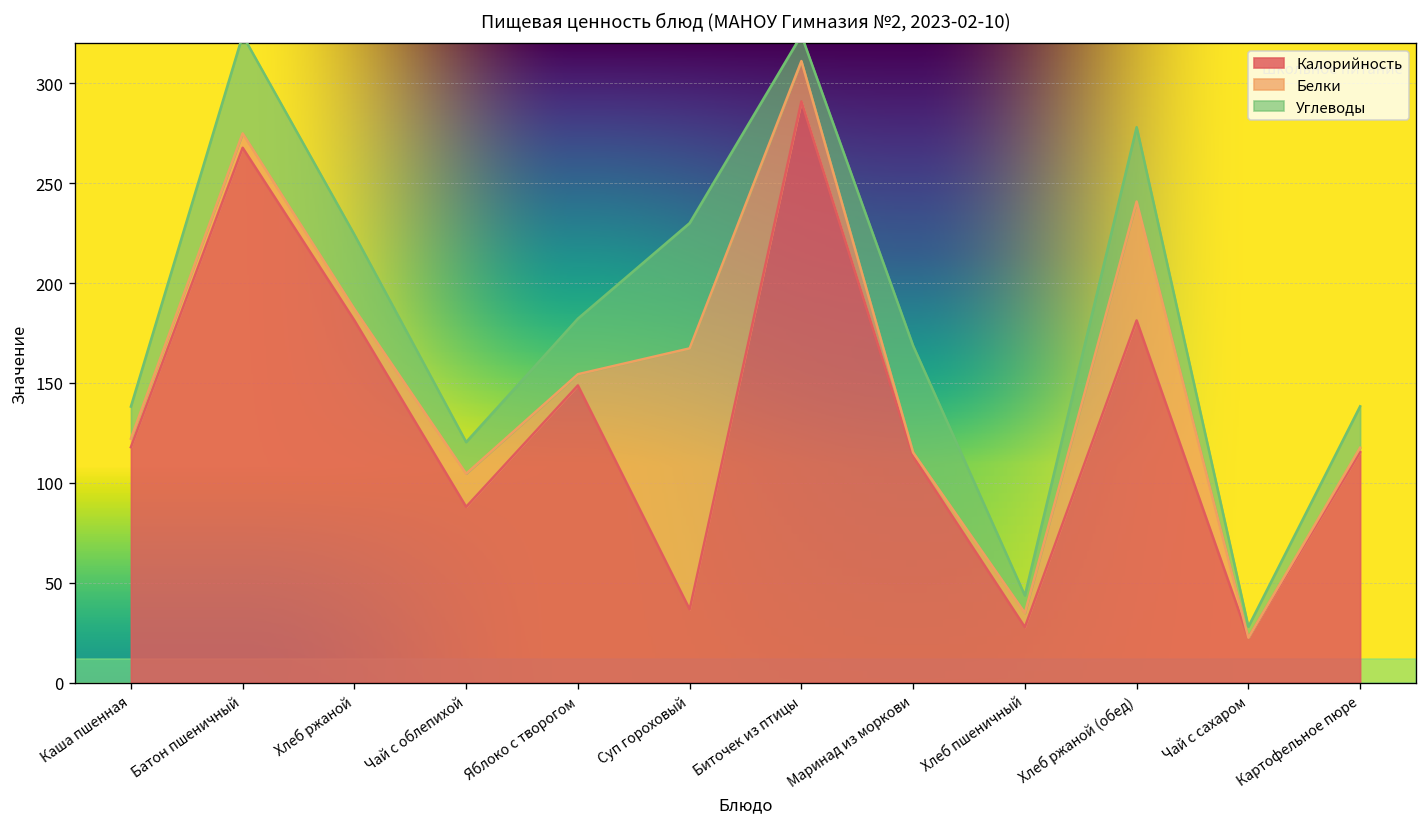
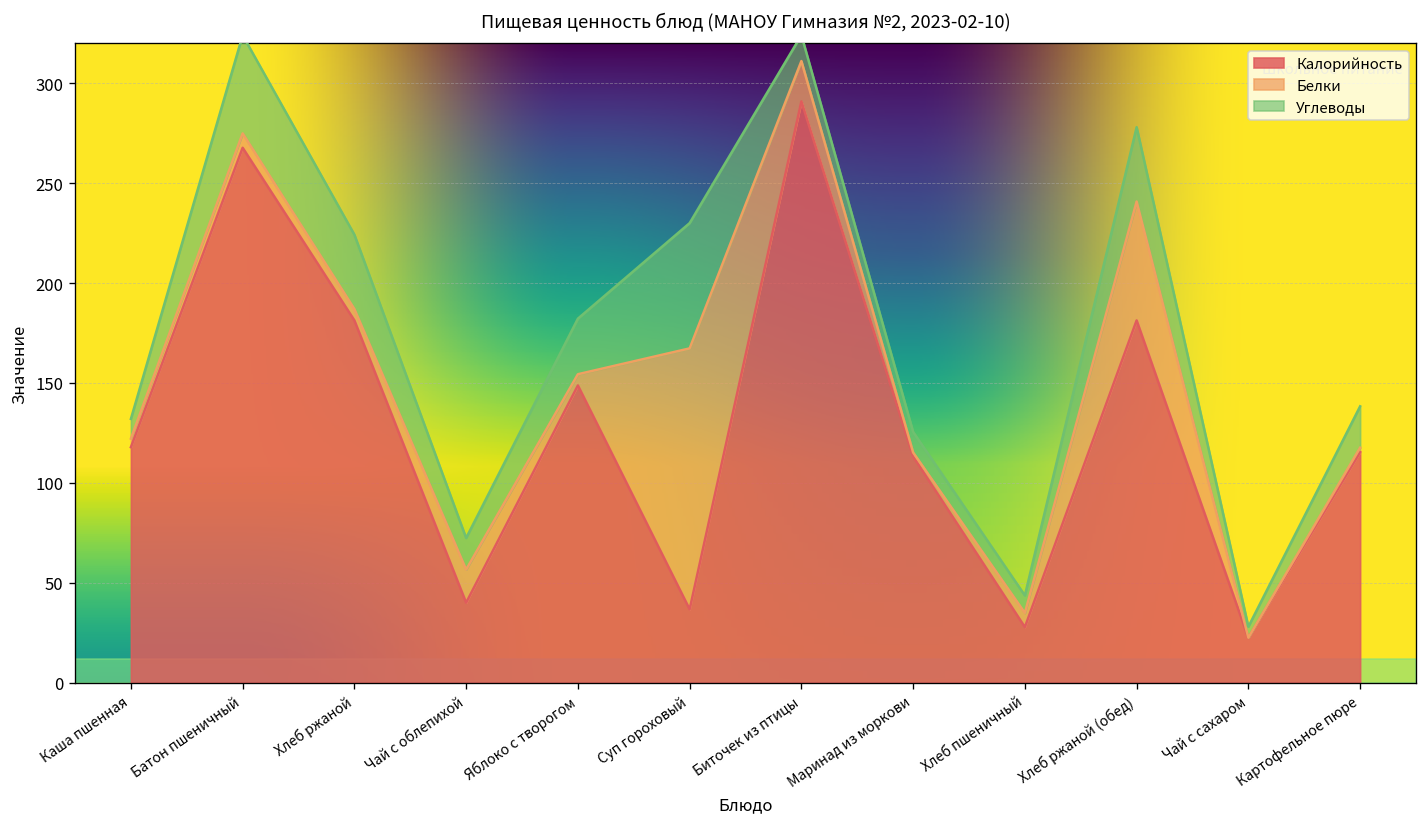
Углеводы, Каша пшенная: 16 -> 10
Калорийность, Чай с облепихой: 88 -> 40
Углеводы, Маринад из моркови: 53 -> 10
